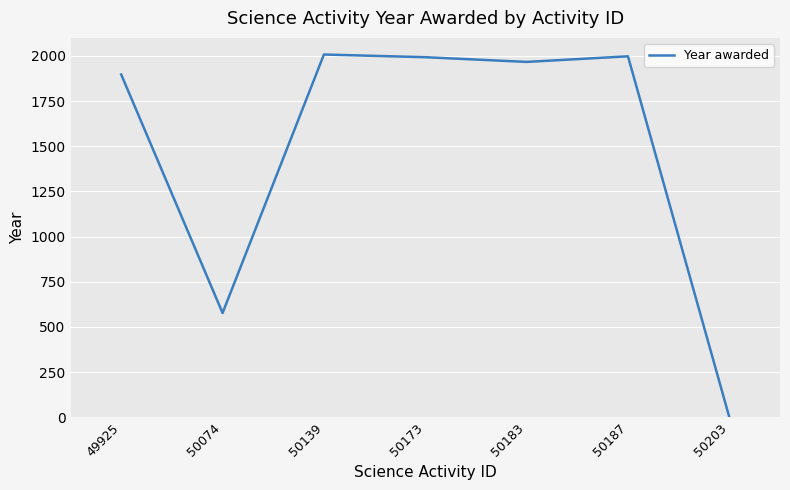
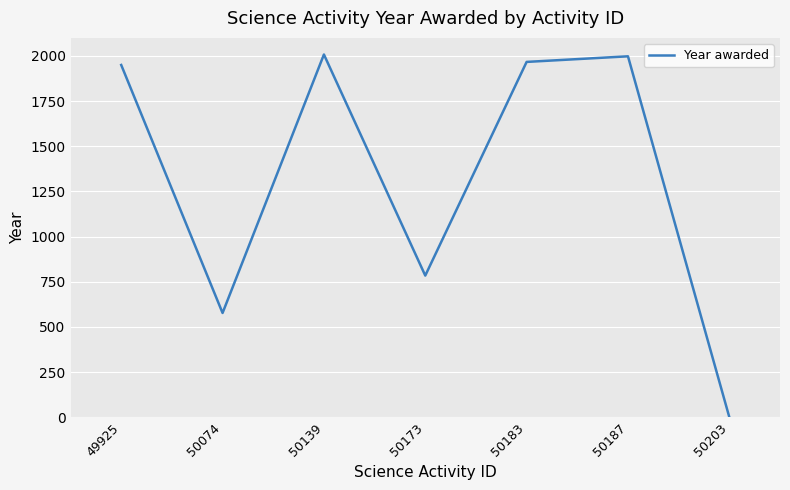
49925: 1900 -> 1950
50173: 1990 -> 780
